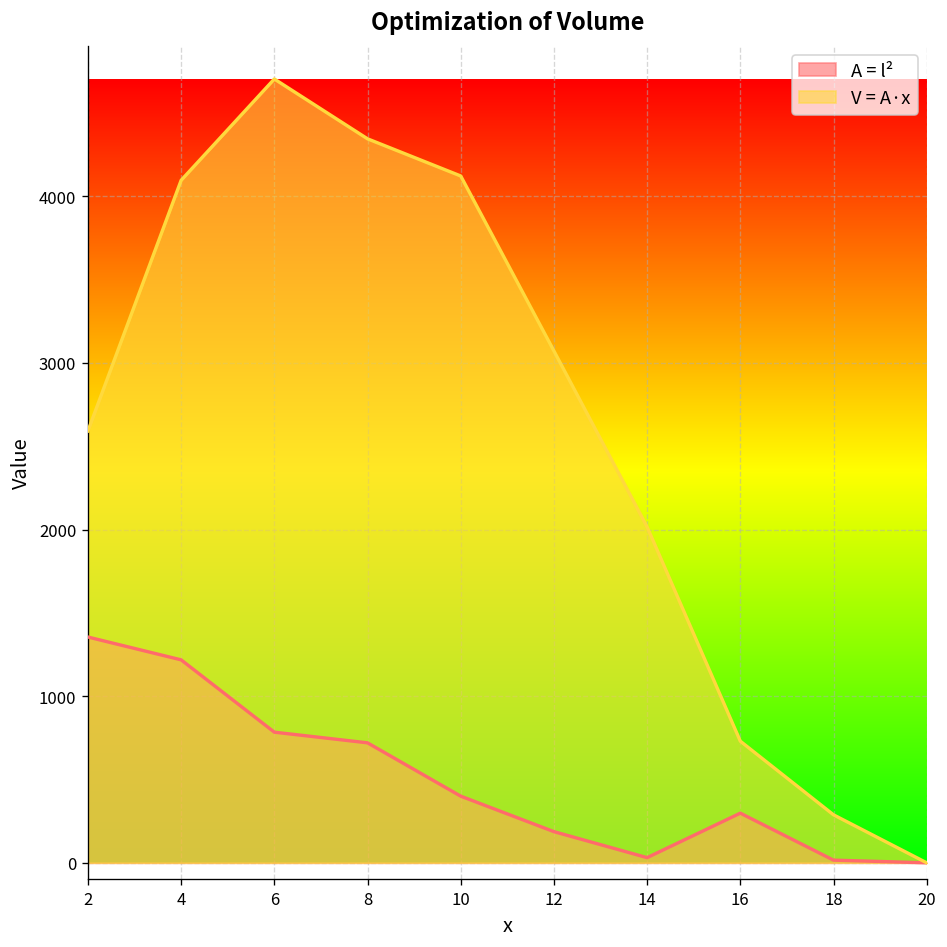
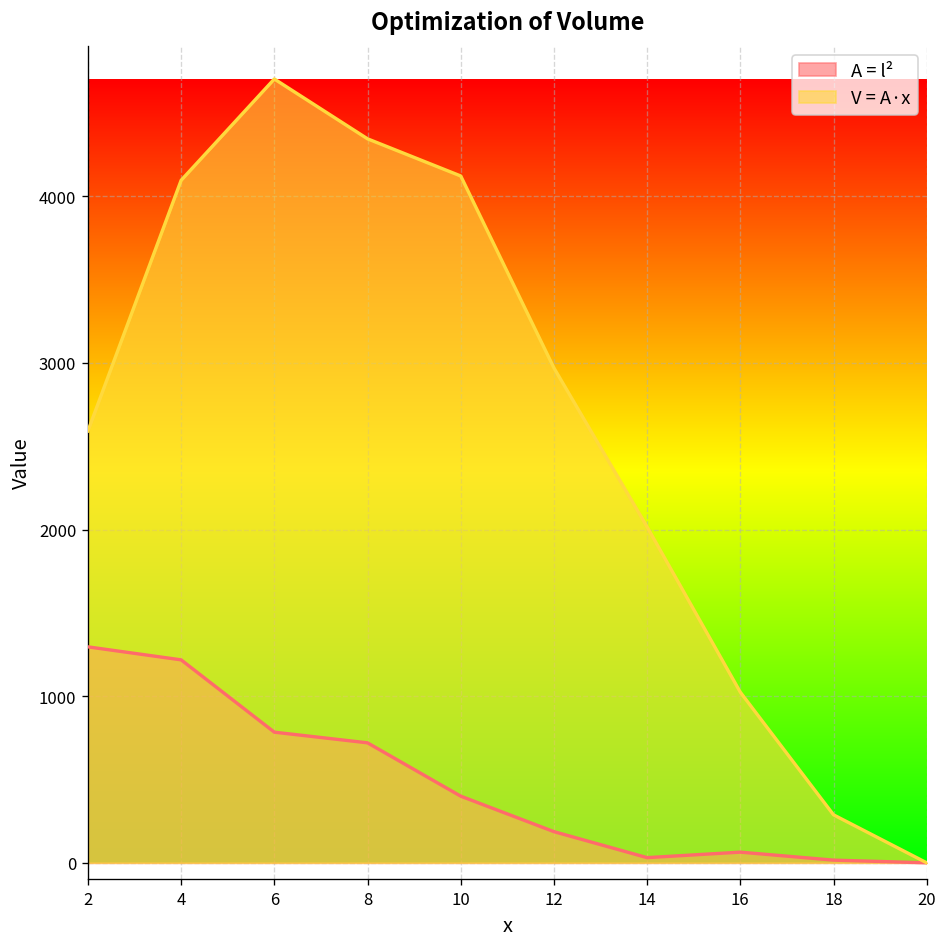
A = l², 2: 1360 -> 1300
V = A·x, 12: 3070 -> 2970
A = l², 16: 300 -> 60
V = A·x, 16: 730 -> 1020
